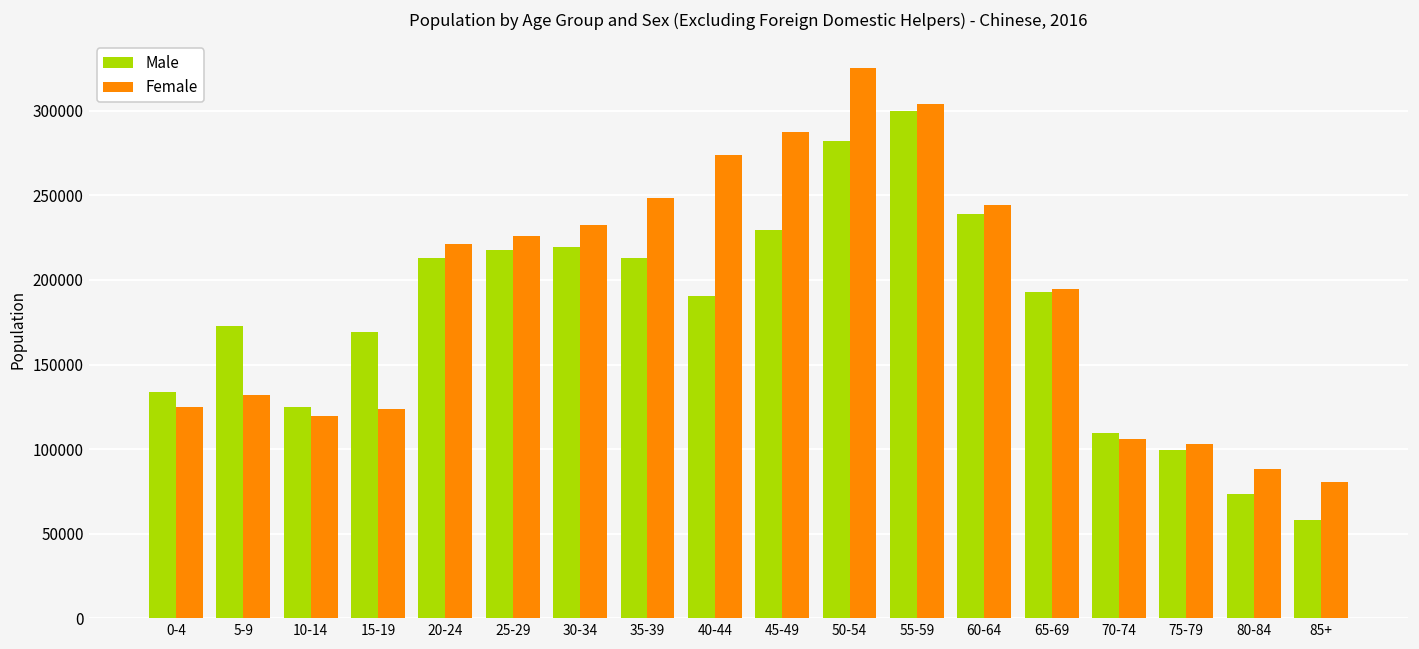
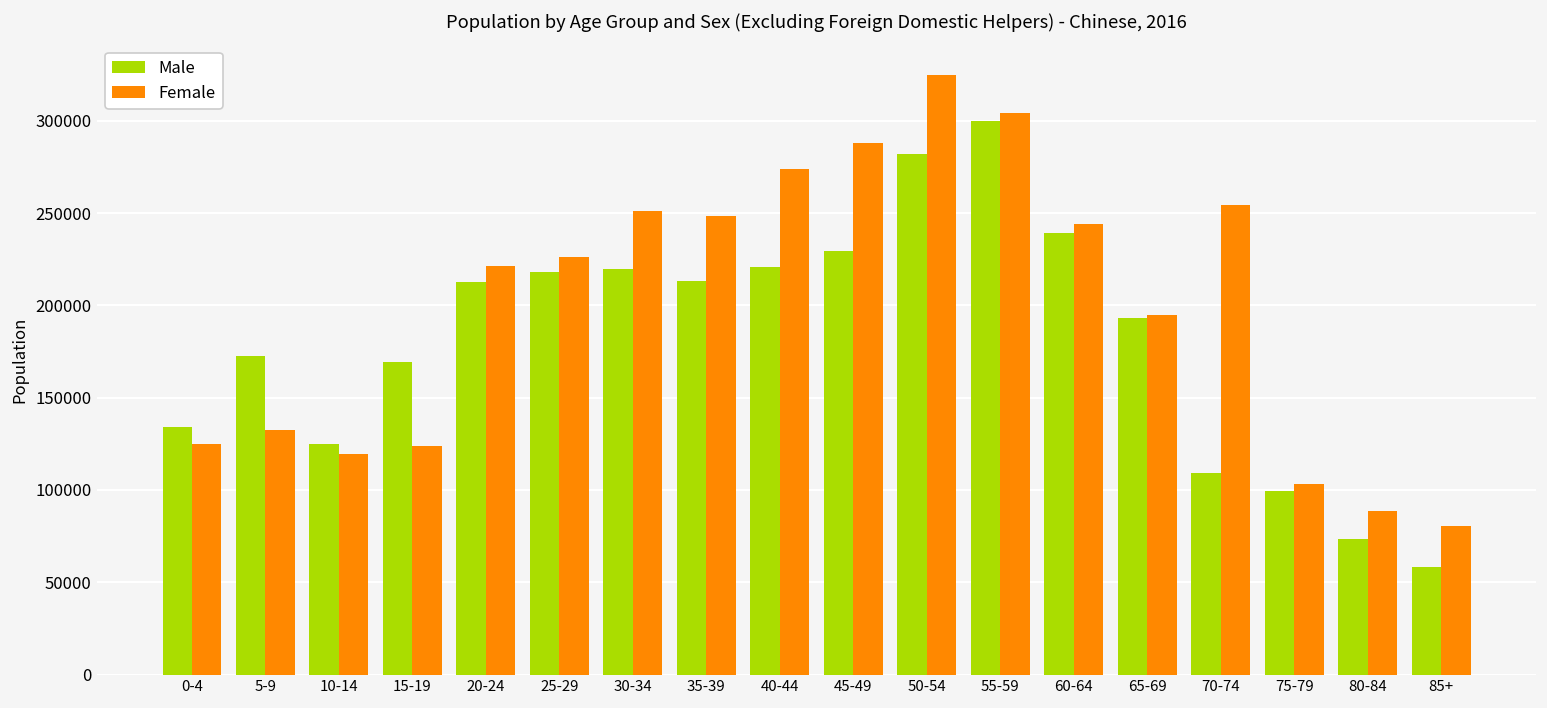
Female, 30-34: 233000 -> 251000
Male, 40-44: 191000 -> 221000
Female, 70-74: 106000 -> 254000
